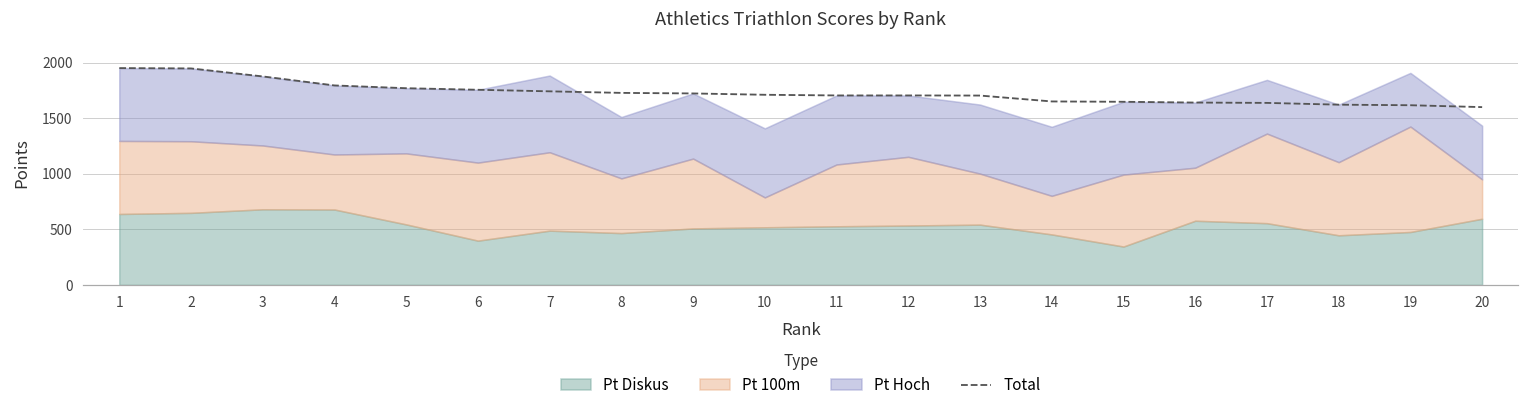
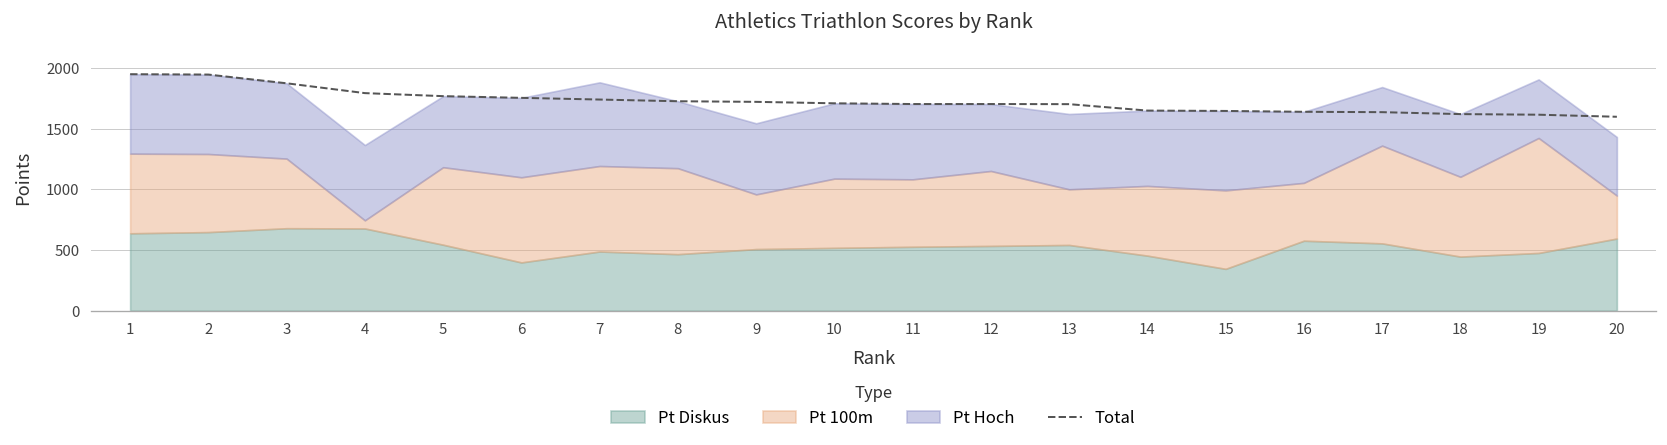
Pt 100m, 4: 500 -> 70
Pt 100m, 8: 490 -> 710
Pt 100m, 9: 630 -> 450
Pt 100m, 10: 270 -> 570
Pt 100m, 14: 350 -> 580
